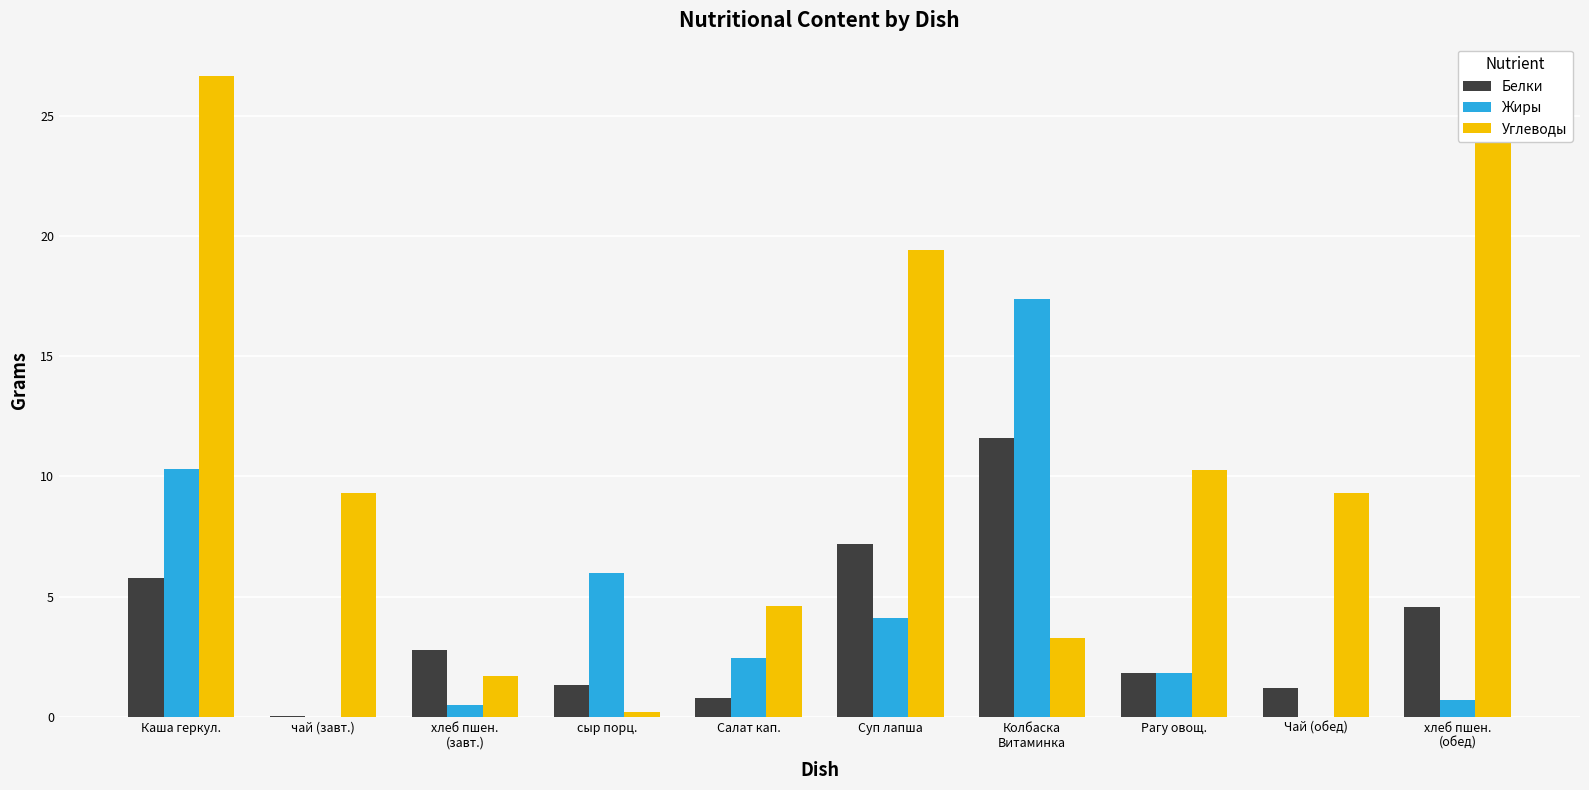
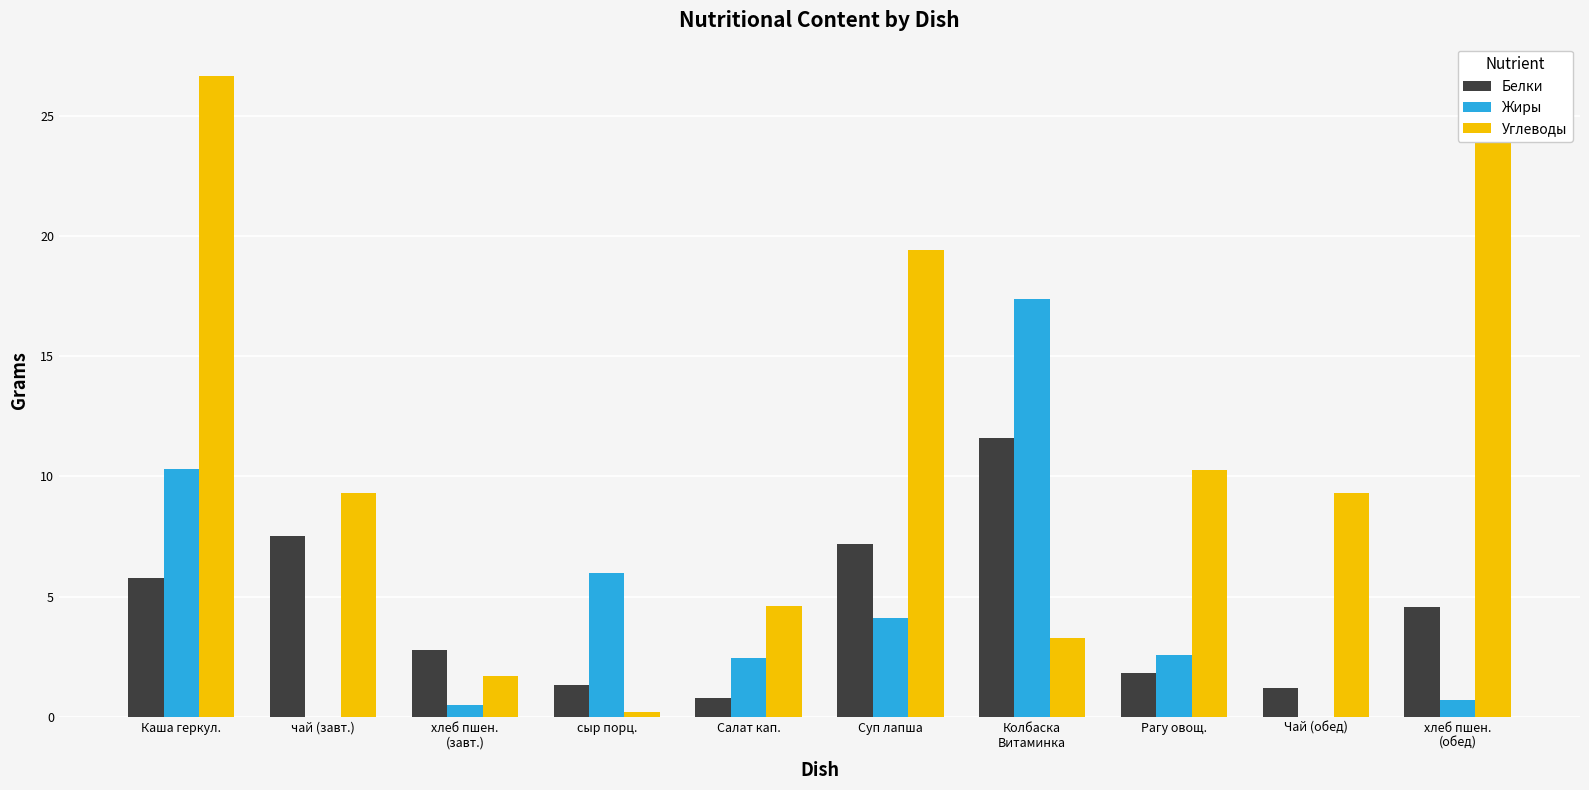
Белки, чай (завт.): 0.1 -> 7.5
Жиры, Рагу овощ.: 1.8 -> 2.6
